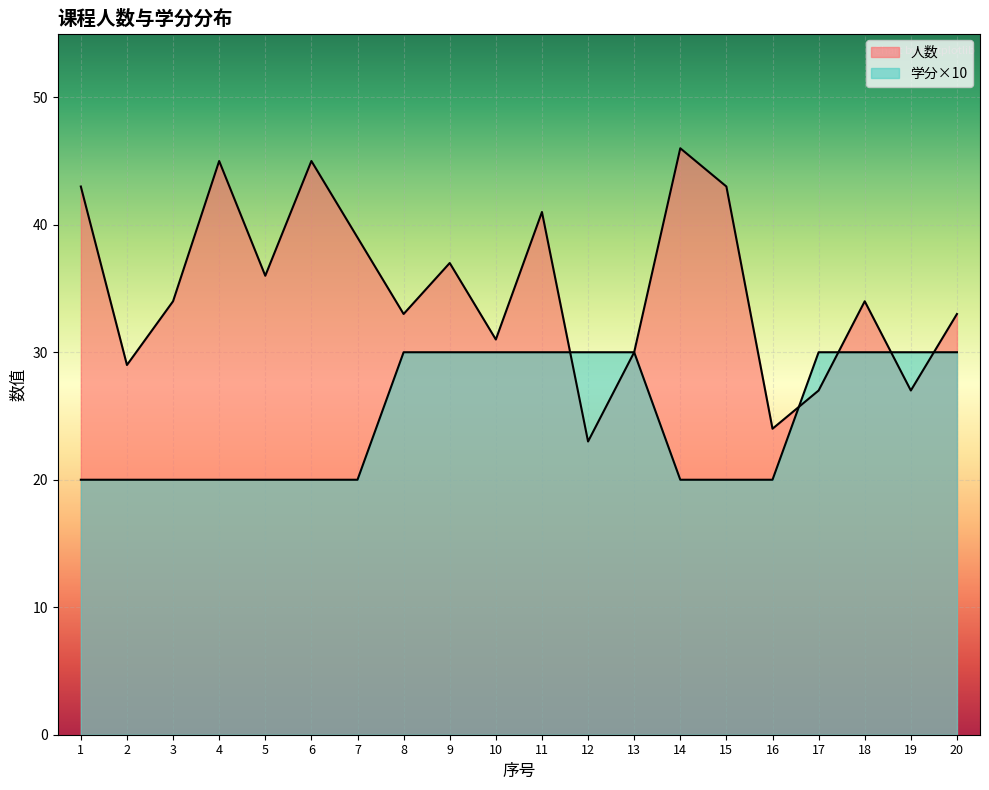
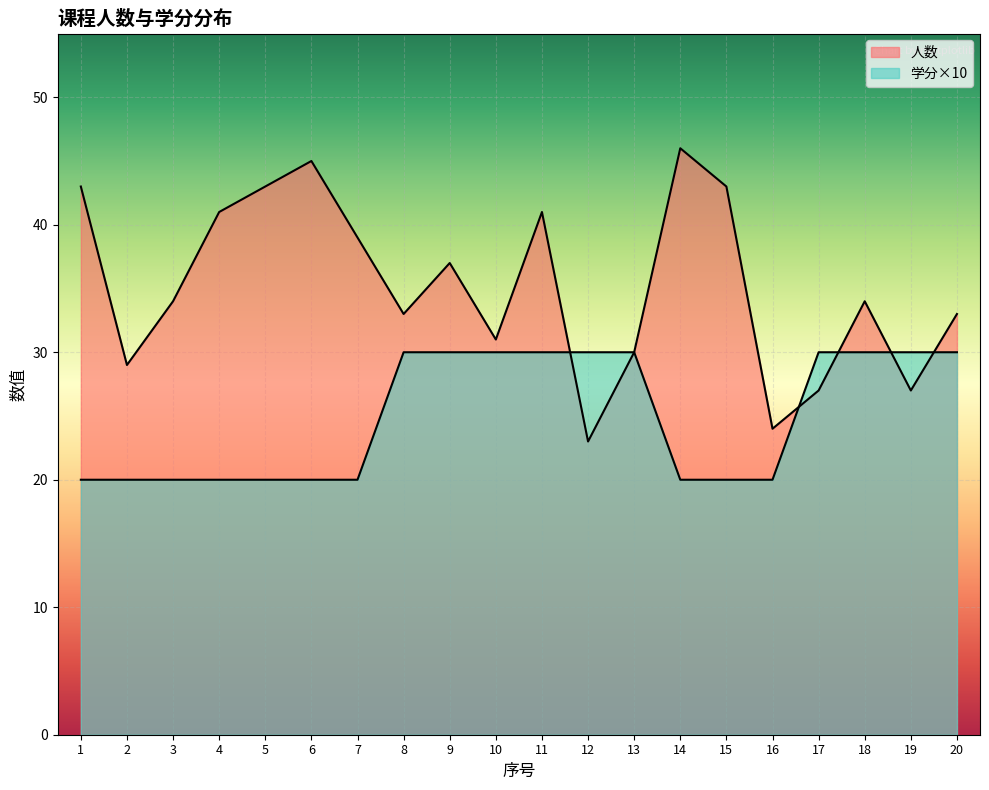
人数, 4: 45 -> 41
人数, 5: 36 -> 43
